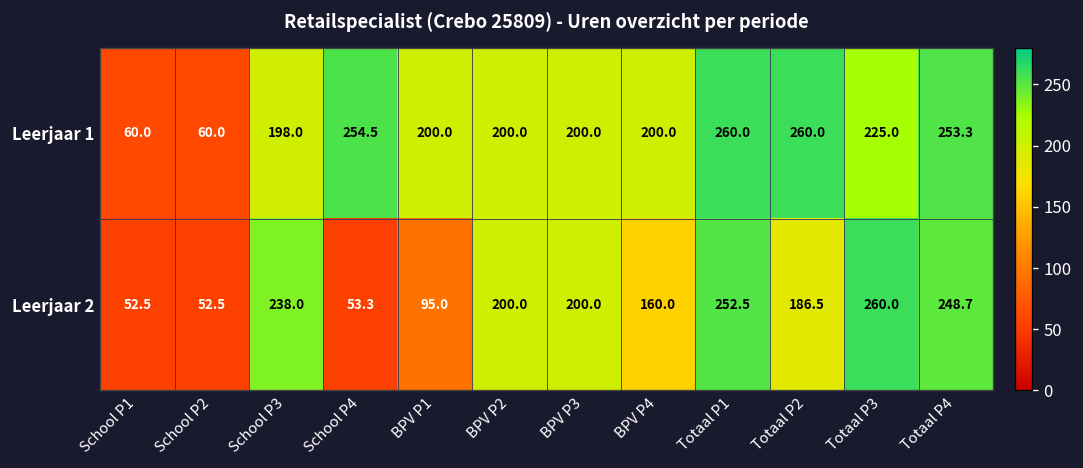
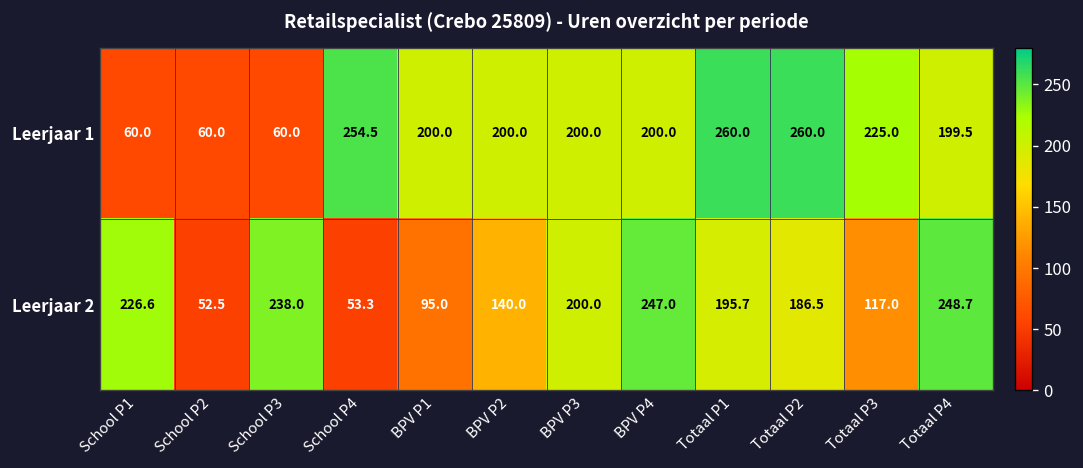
Leerjaar 1, School P3: 198.0 -> 60.0
Leerjaar 1, Totaal P4: 253.3 -> 199.5
Leerjaar 2, School P1: 52.5 -> 226.6
Leerjaar 2, BPV P2: 200.0 -> 140.0
Leerjaar 2, BPV P4: 160.0 -> 247.0
Leerjaar 2, Totaal P1: 252.5 -> 195.7
Leerjaar 2, Totaal P3: 260.0 -> 117.0
